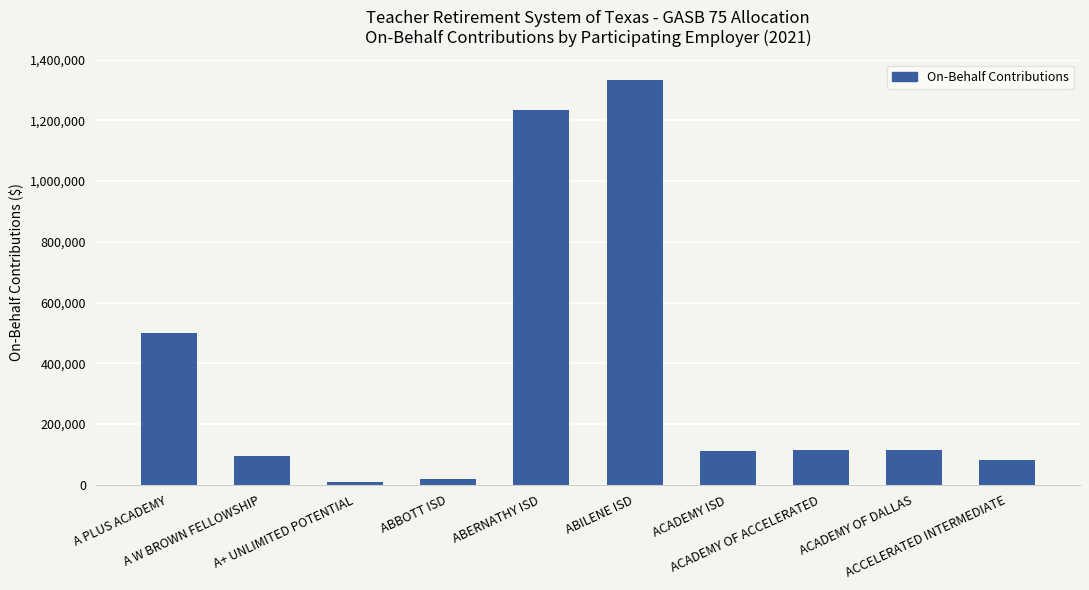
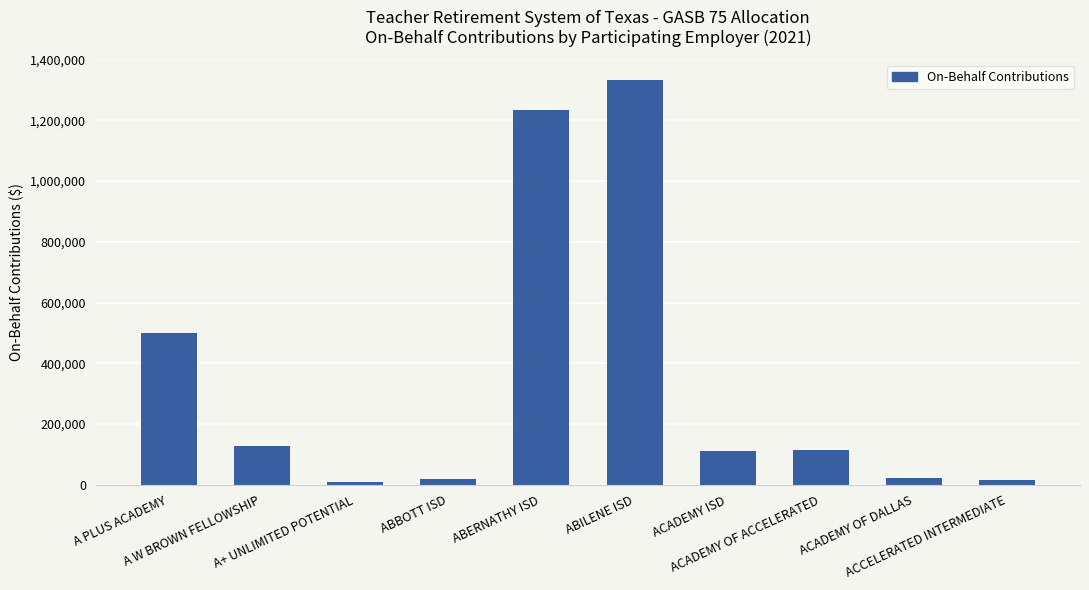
A W BROWN FELLOWSHIP: 100,000 -> 130,000
ACADEMY OF DALLAS: 110,000 -> 20,000
ACCELERATED INTERMEDIATE: 80,000 -> 20,000
